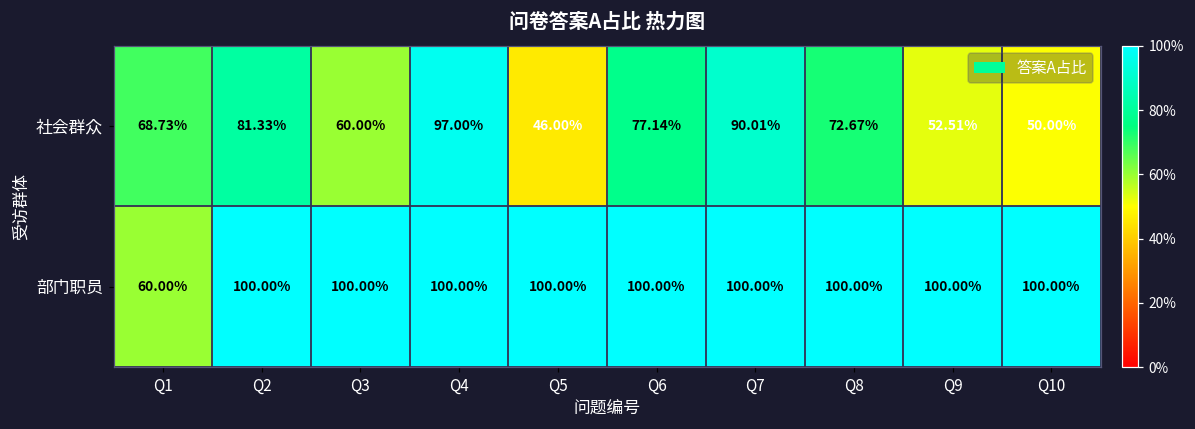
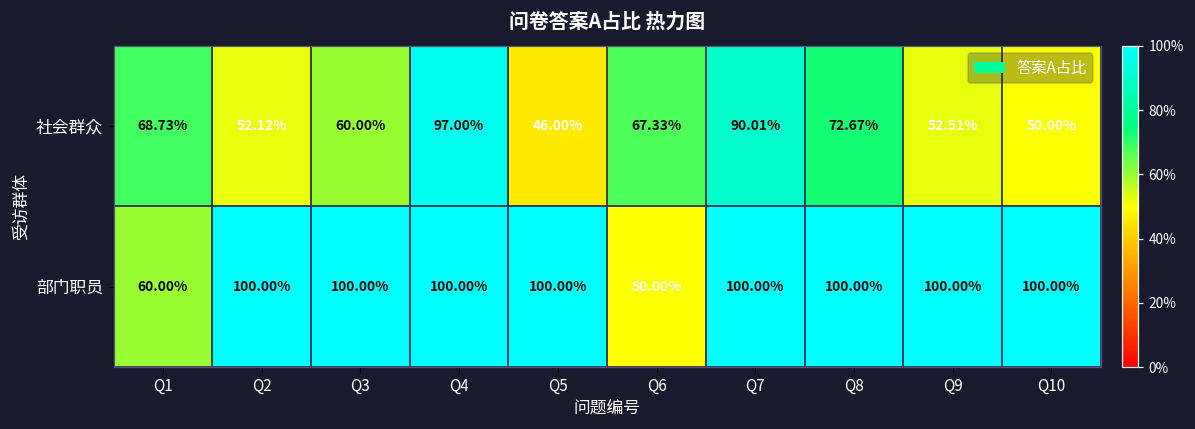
社会群众, Q2: 81.33% -> 52.12%
社会群众, Q6: 77.14% -> 67.33%
部门职员, Q6: 100.00% -> 50.00%
